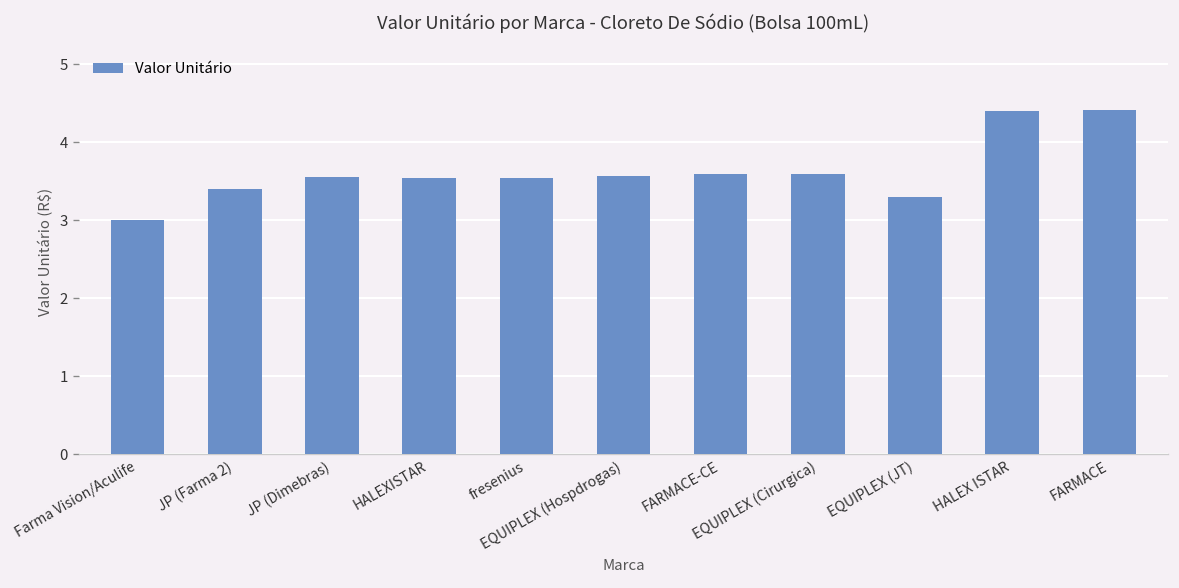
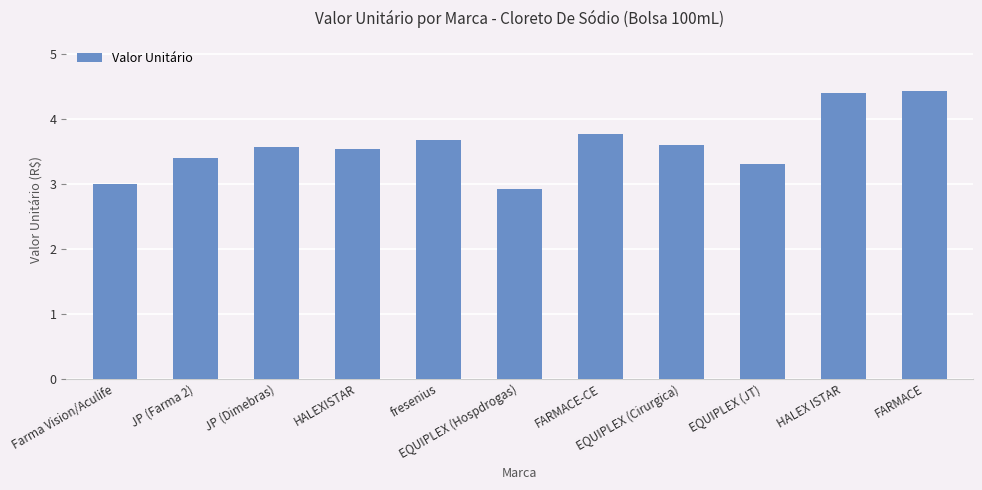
fresenius: 3.5 -> 3.7
EQUIPLEX (Hospdrogas): 3.6 -> 2.9
FARMACE-CE: 3.6 -> 3.8
